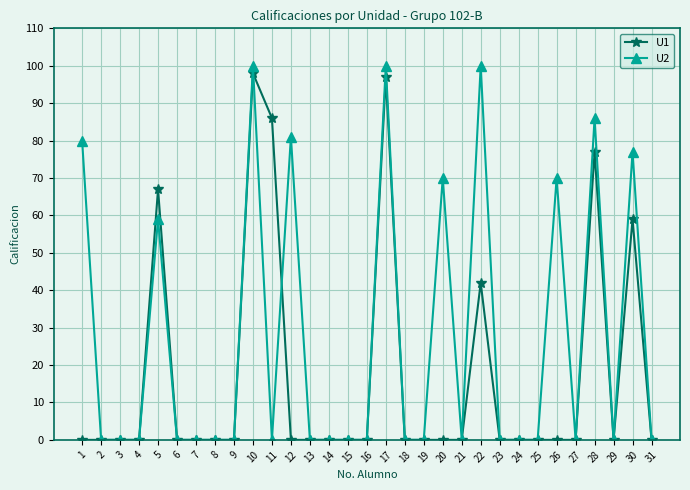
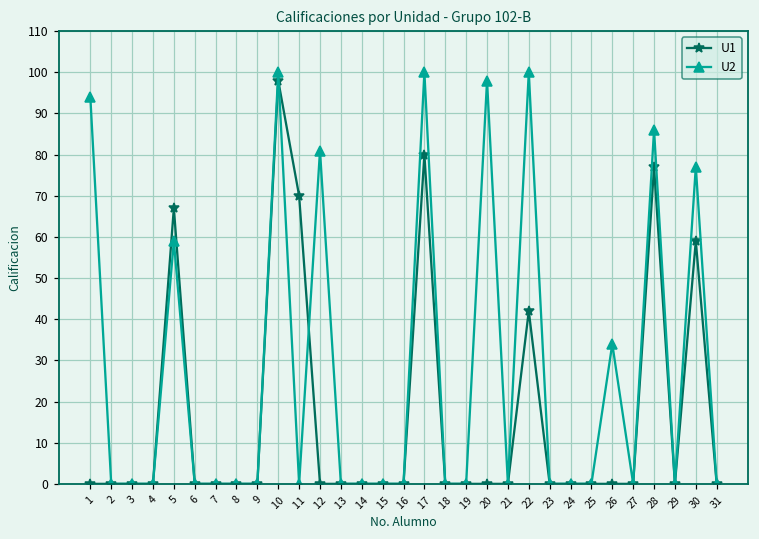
U2, 1: 80 -> 94
U1, 11: 86 -> 70
U1, 17: 97 -> 80
U2, 20: 70 -> 98
U2, 26: 70 -> 34
